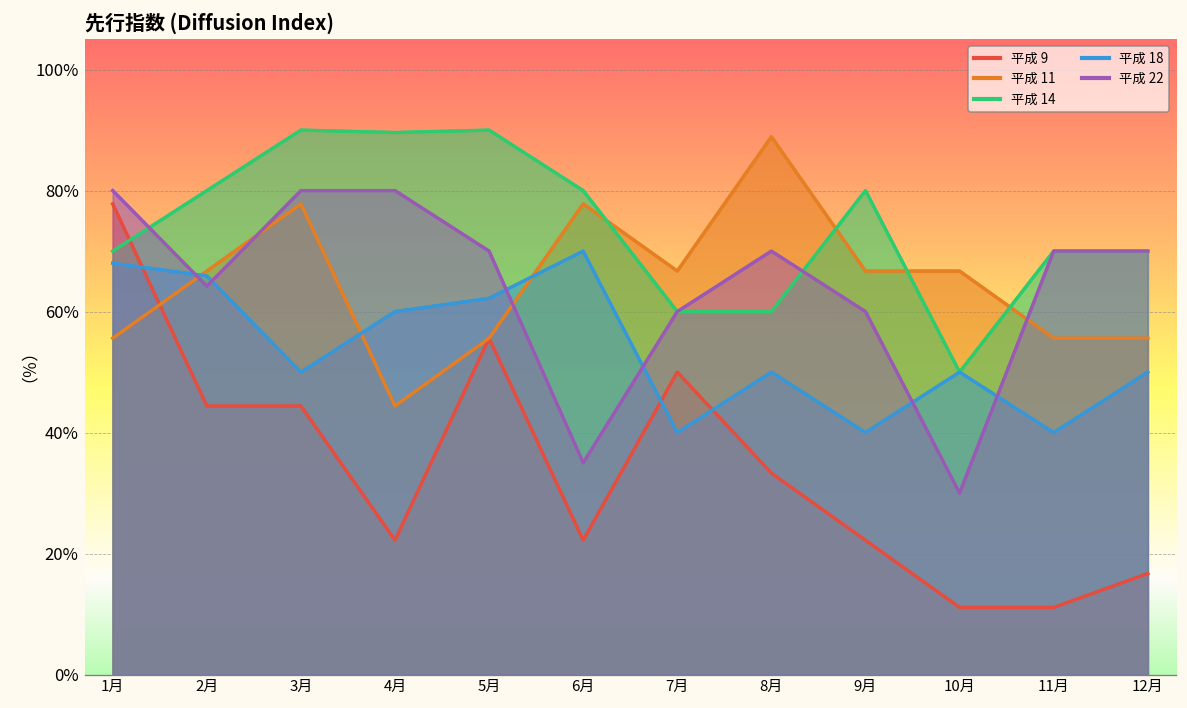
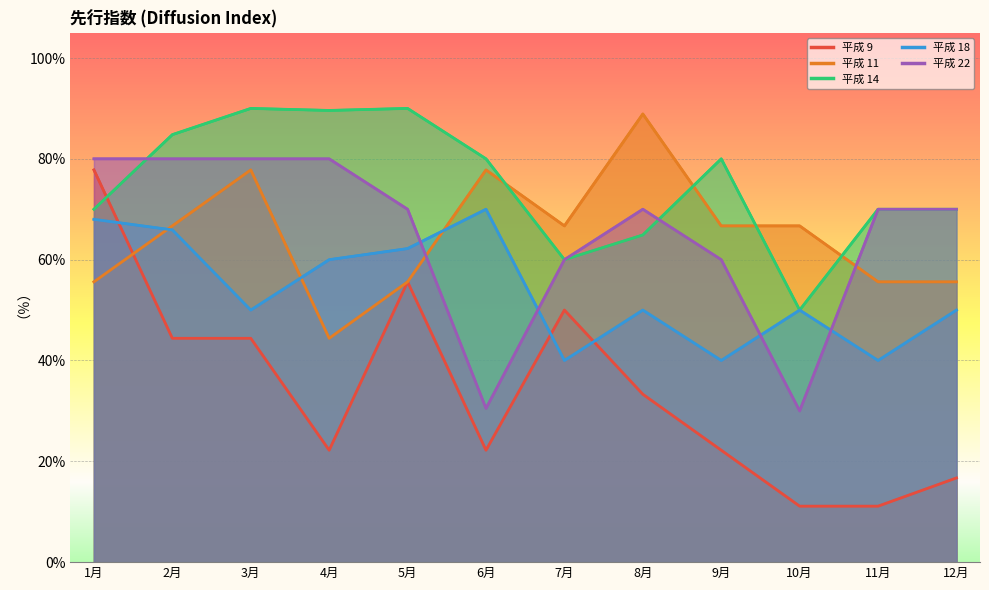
平成 14, 2月: 80% -> 85%
平成 22, 2月: 64% -> 80%
平成 22, 6月: 35% -> 31%
平成 14, 8月: 60% -> 65%
